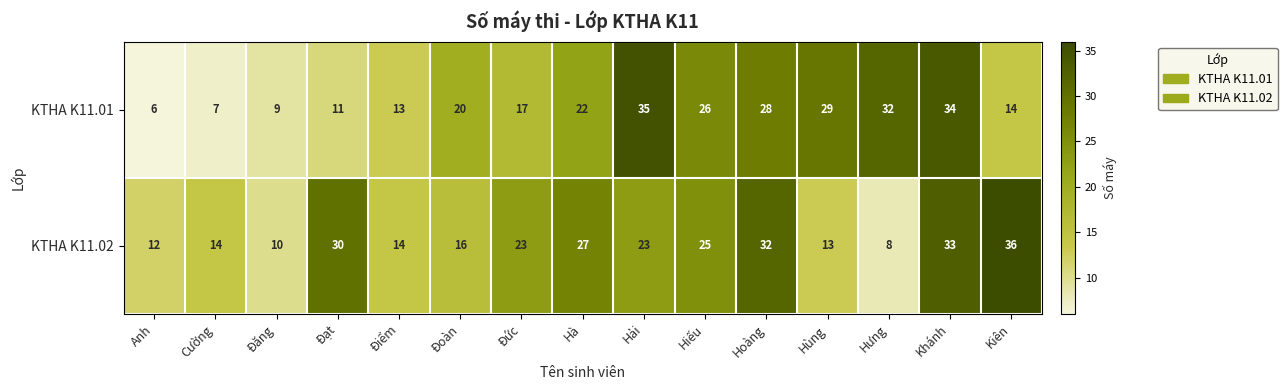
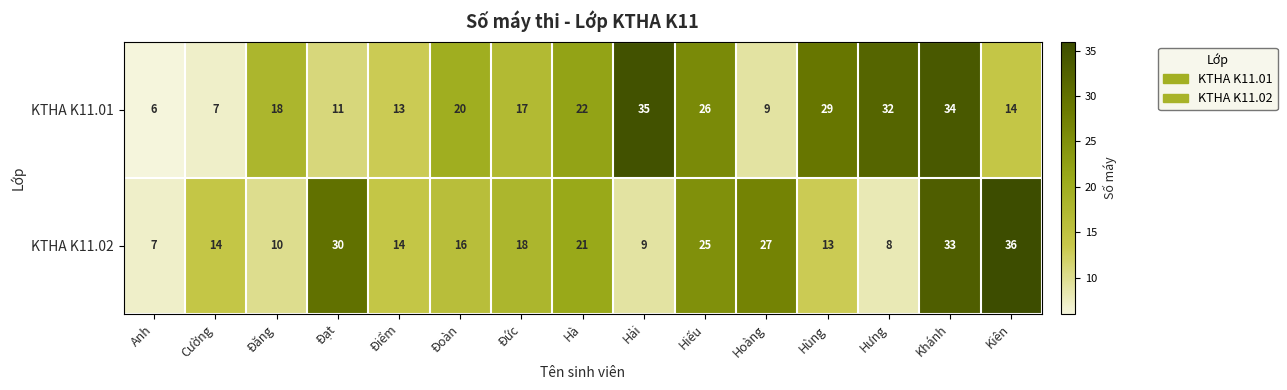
KTHA K11.01, Đăng: 9 -> 18
KTHA K11.01, Hoàng: 28 -> 9
KTHA K11.02, Anh: 12 -> 7
KTHA K11.02, Đức: 23 -> 18
KTHA K11.02, Hà: 27 -> 21
KTHA K11.02, Hải: 23 -> 9
KTHA K11.02, Hoàng: 32 -> 27
